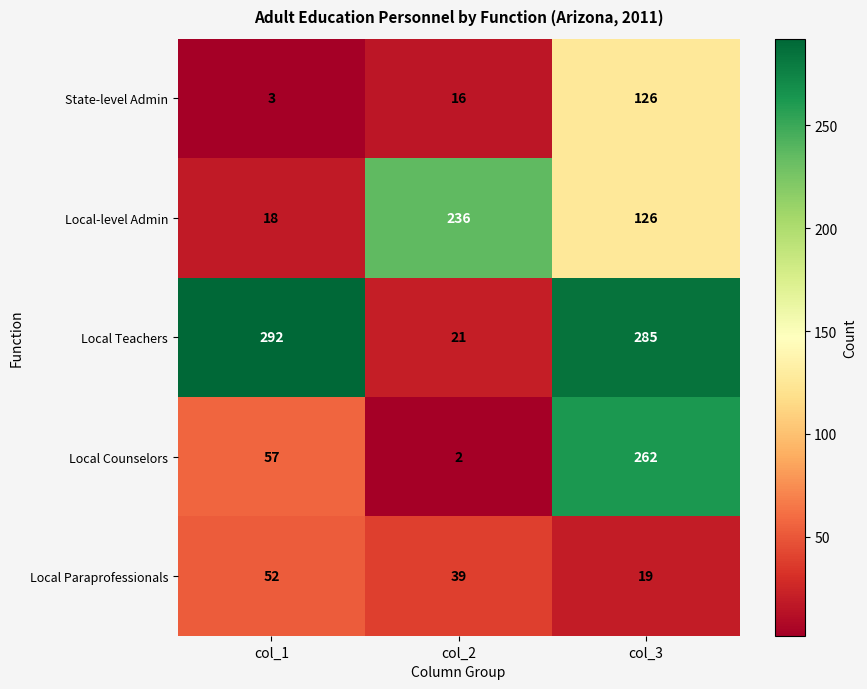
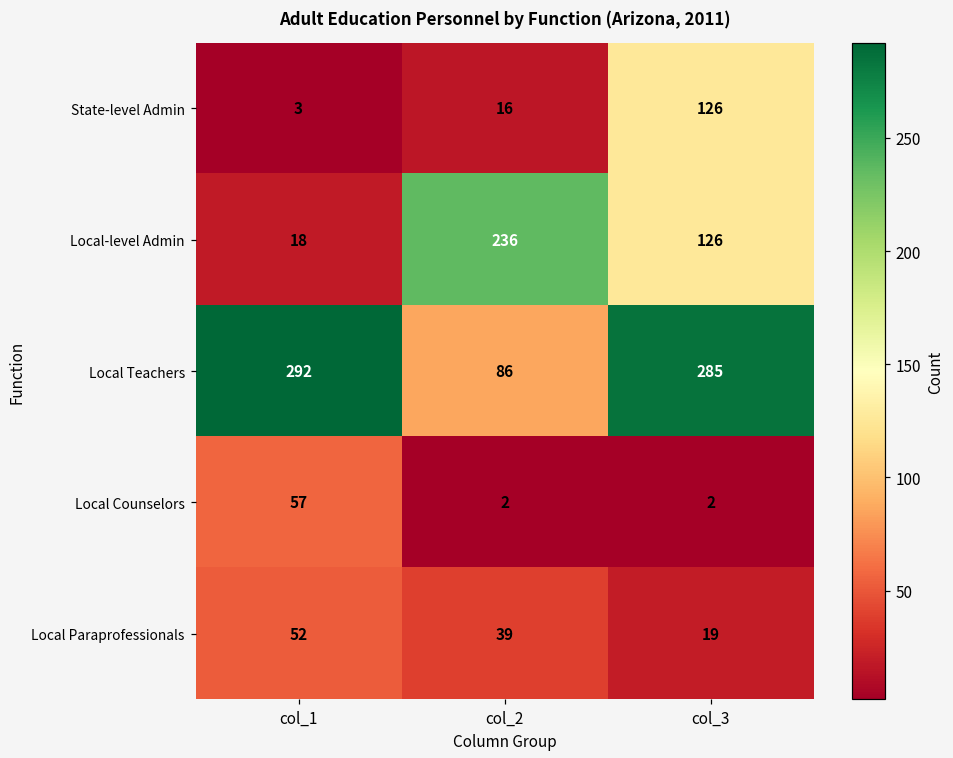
Local Teachers, col_2: 21 -> 86
Local Counselors, col_3: 262 -> 2
